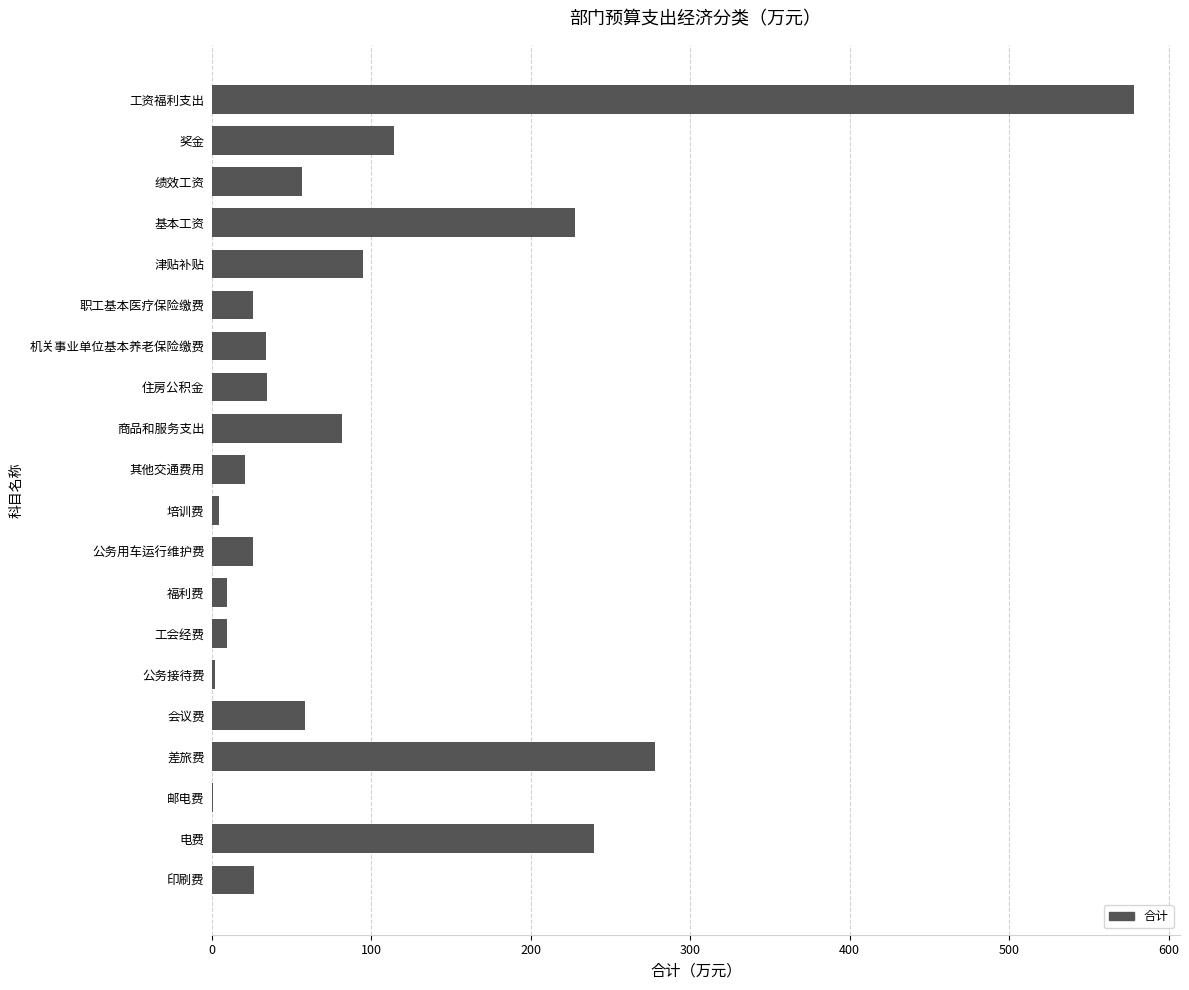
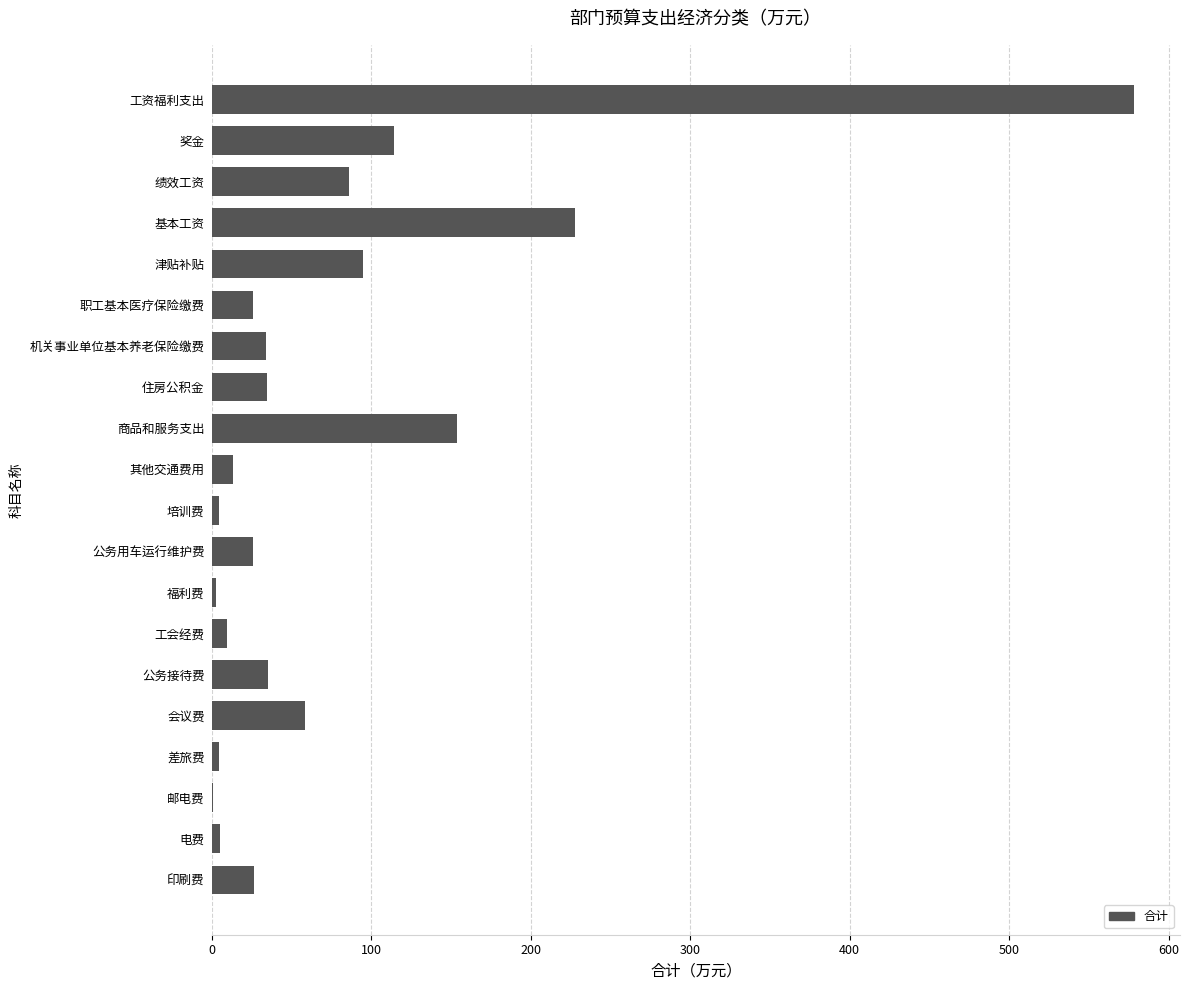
绩效工资: 57 -> 86
商品和服务支出: 82 -> 154
其他交通费用: 21 -> 14
福利费: 10 -> 3
公务接待费: 2 -> 36
差旅费: 278 -> 5
电费: 240 -> 5
